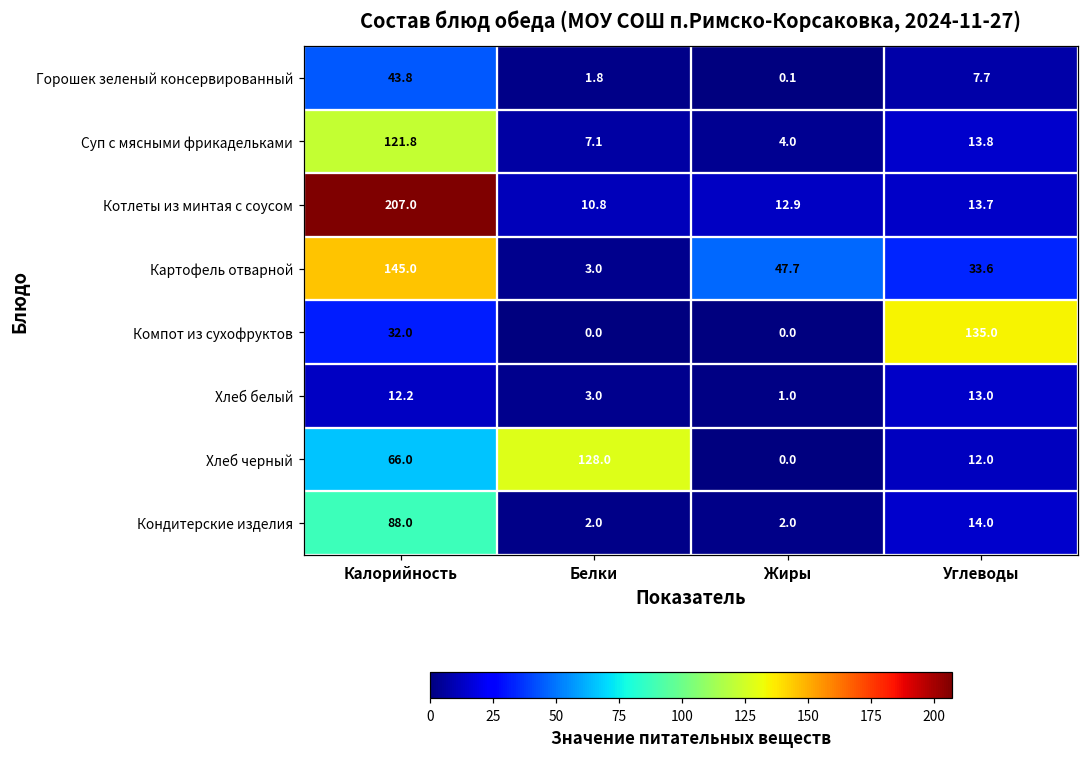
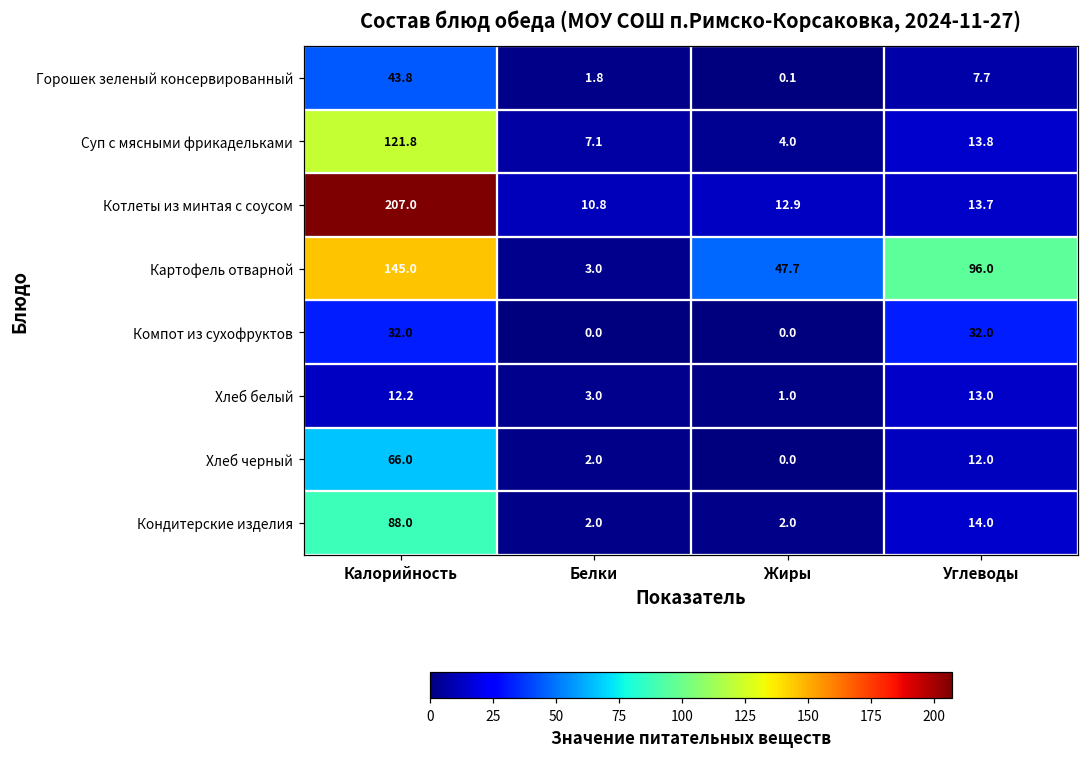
Картофель отварной, Углеводы: 33.6 -> 96.0
Компот из сухофруктов, Углеводы: 135.0 -> 32.0
Хлеб черный, Белки: 128.0 -> 2.0
